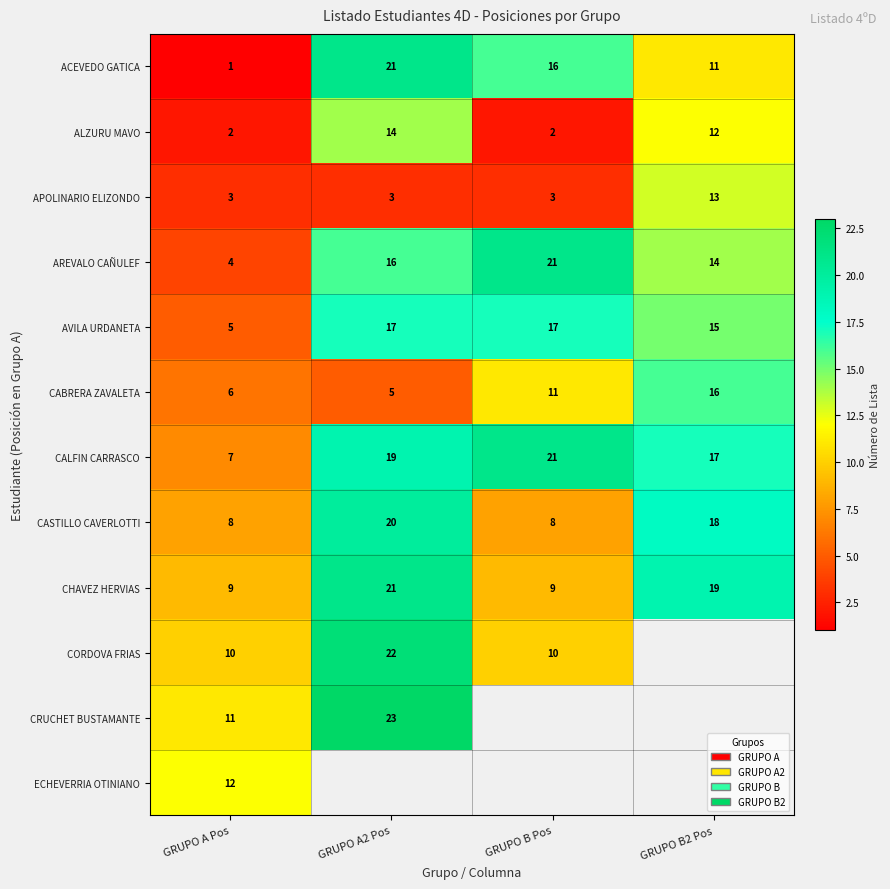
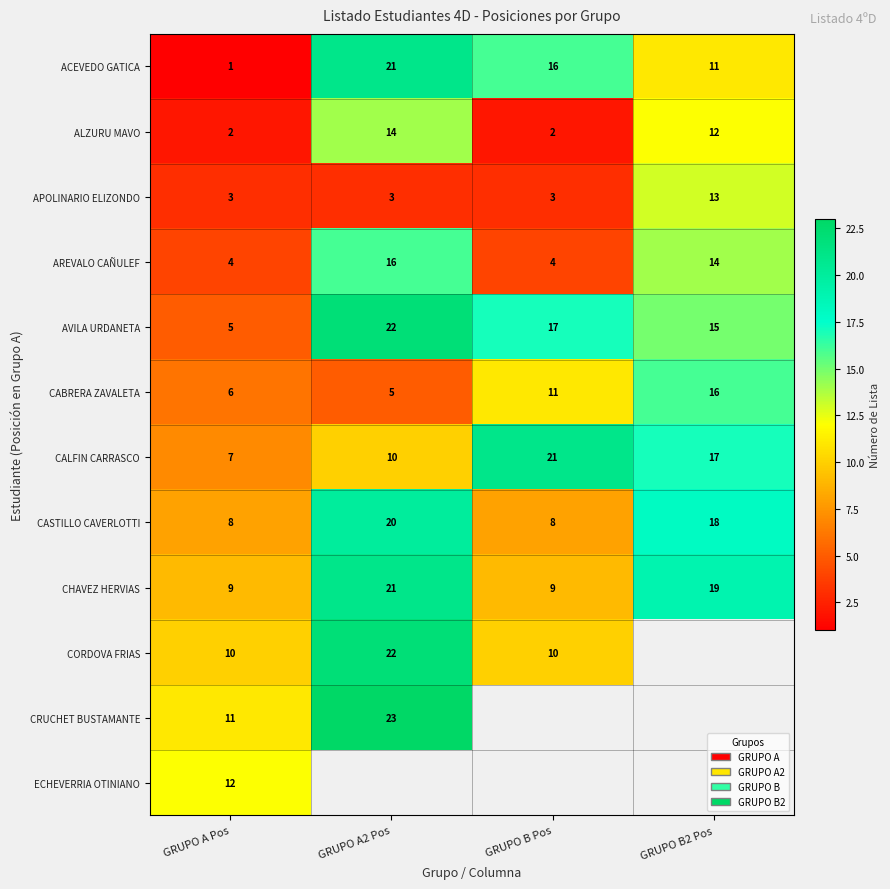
AREVALO CAÑULEF, GRUPO B Pos: 21 -> 4
AVILA URDANETA, GRUPO A2 Pos: 17 -> 22
CALFIN CARRASCO, GRUPO A2 Pos: 19 -> 10
